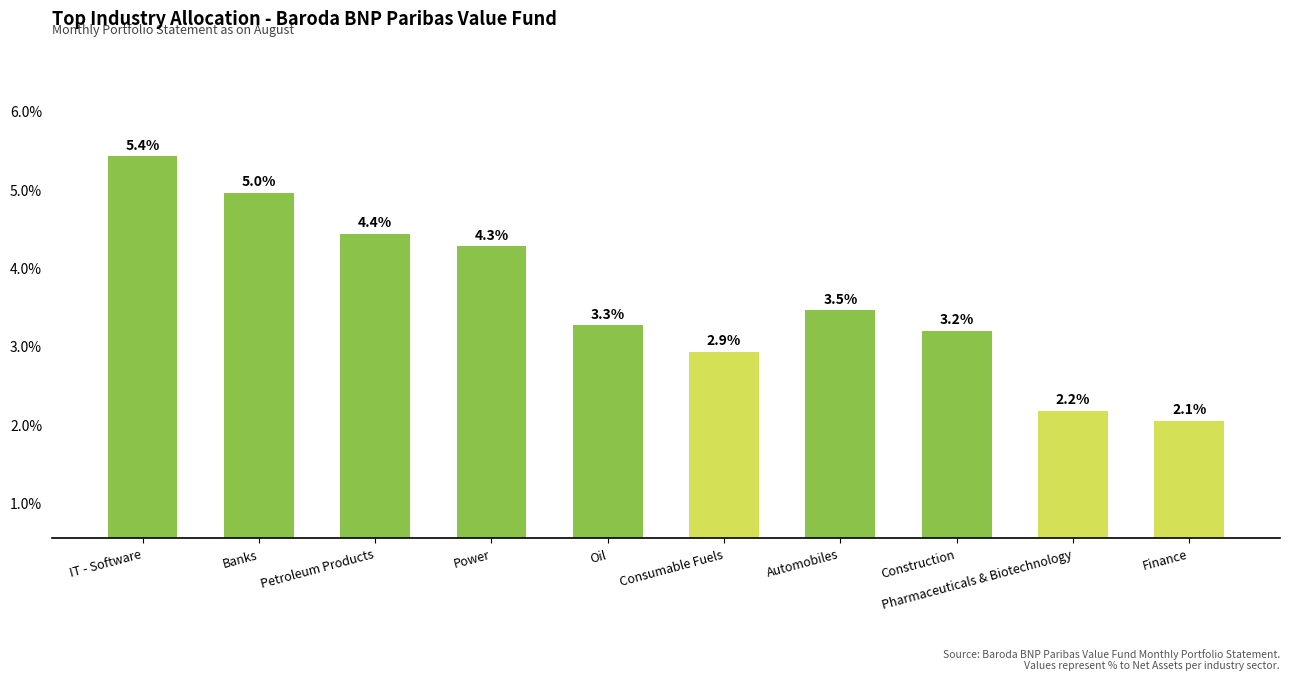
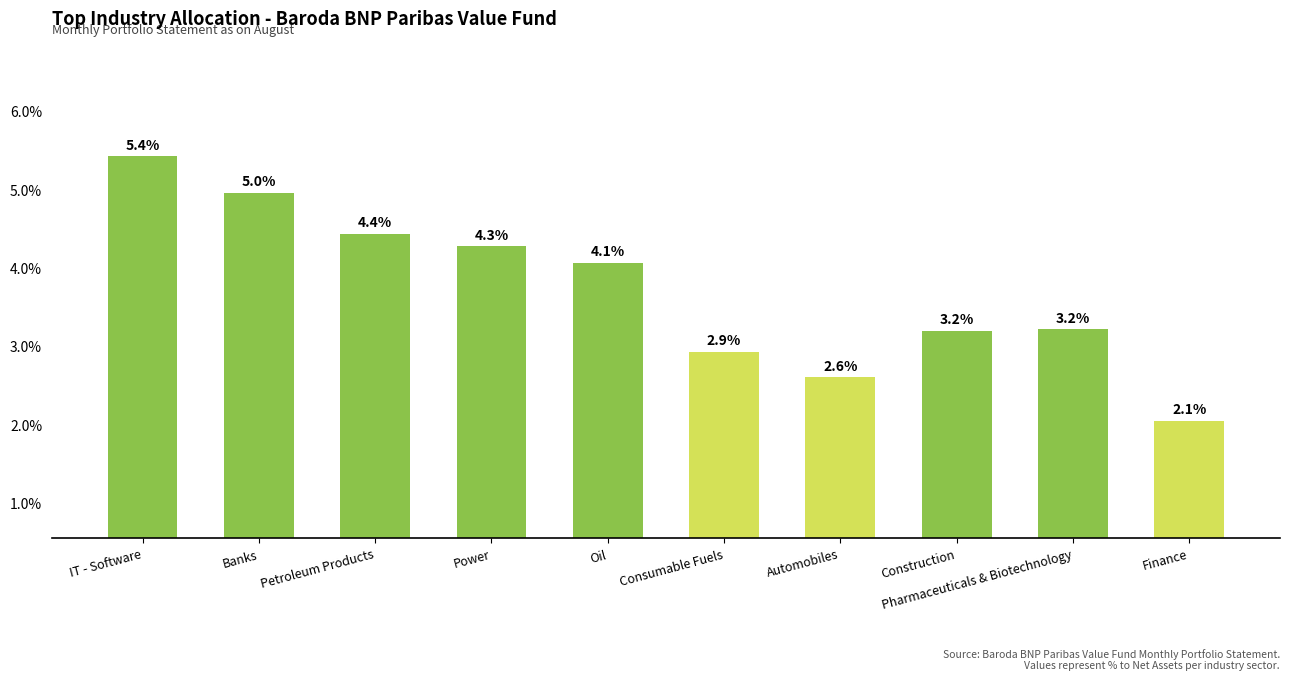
Oil: 3.3% -> 4.1%
Automobiles: 3.5% -> 2.6%
Pharmaceuticals & Biotechnology: 2.2% -> 3.2%
